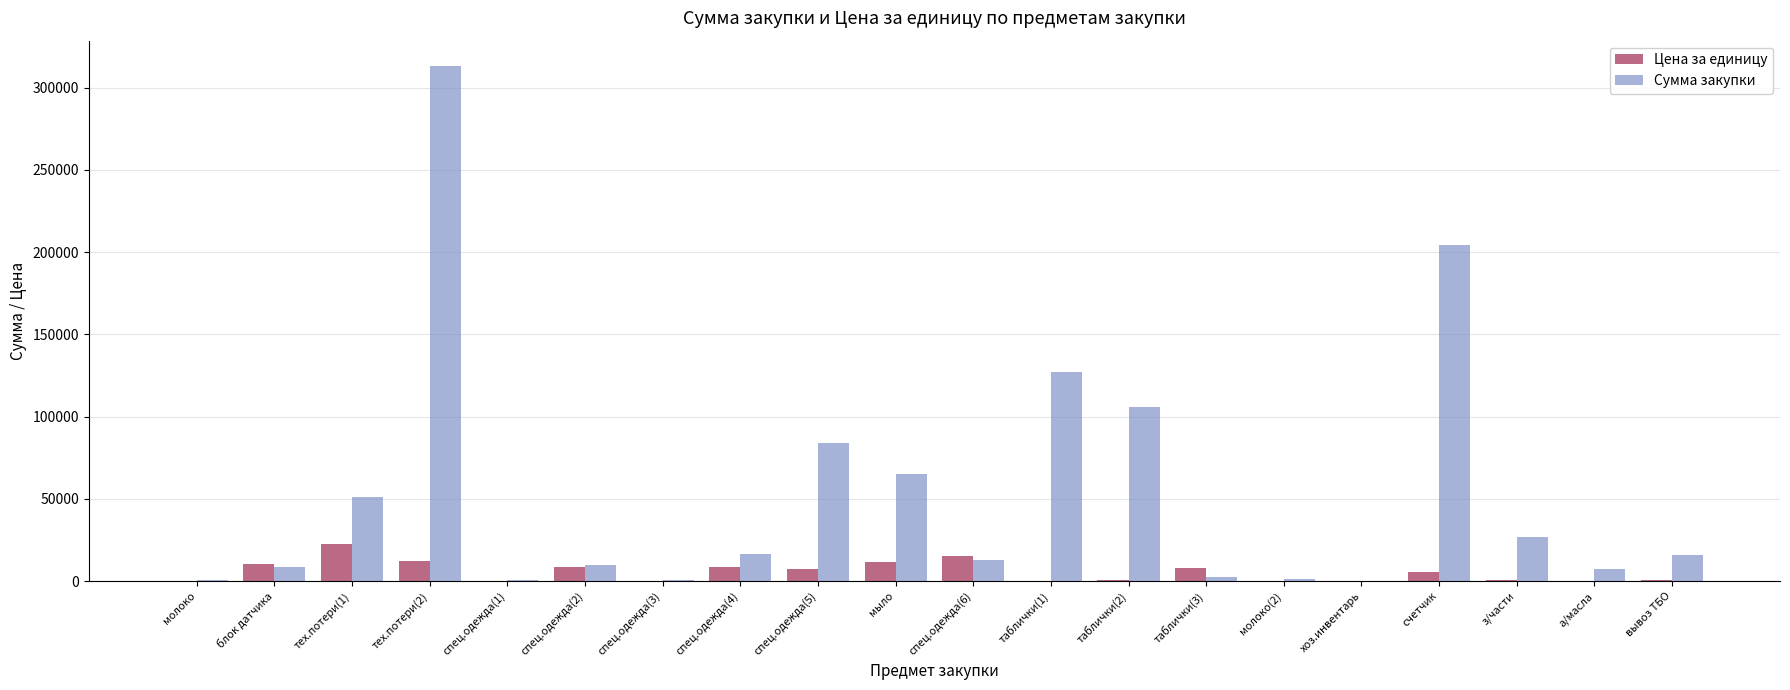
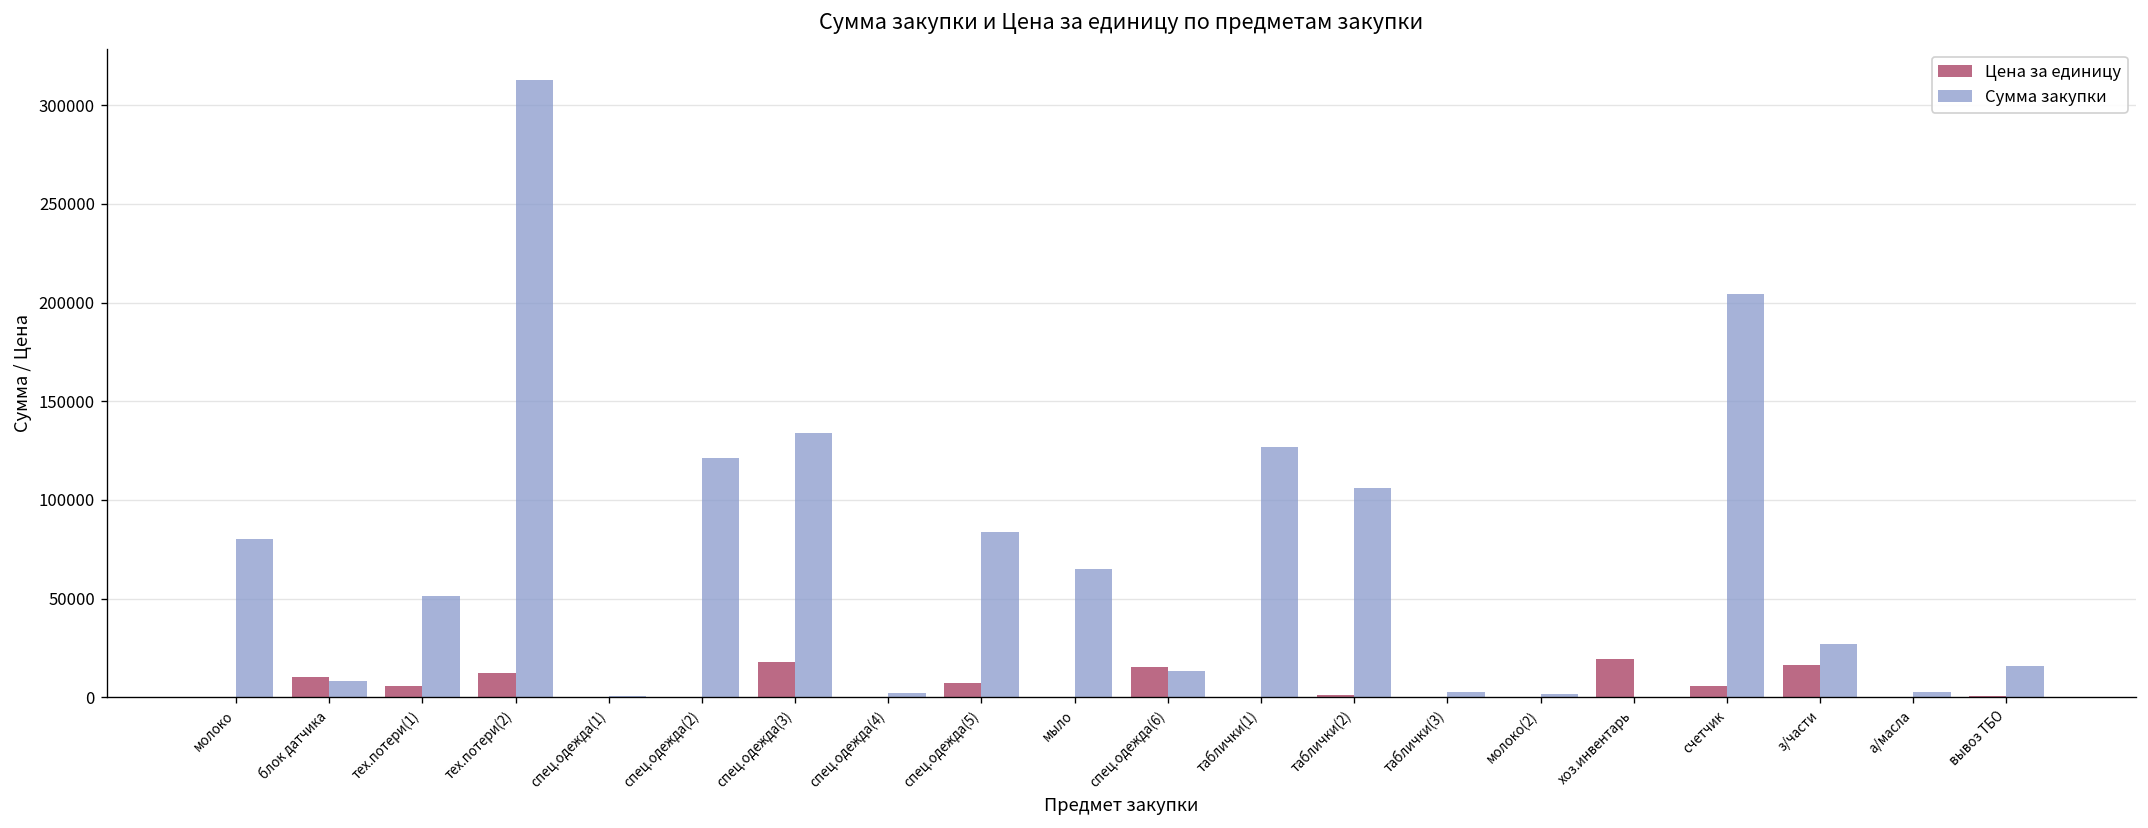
Сумма закупки, молоко: 1000 -> 80000
Цена за единицу, тех.потери(1): 23000 -> 6000
Цена за единицу, спец.одежда(2): 8000 -> 0
Сумма закупки, спец.одежда(2): 10000 -> 121000
Цена за единицу, спец.одежда(3): 0 -> 18000
Сумма закупки, спец.одежда(3): 1000 -> 134000
Цена за единицу, спец.одежда(4): 9000 -> 0
Сумма закупки, спец.одежда(4): 17000 -> 2000
Цена за единицу, мыло: 12000 -> 0
Цена за единицу, таблички(3): 8000 -> 0
Цена за единицу, хоз.инвентарь: 0 -> 19000
Цена за единицу, з/части: 0 -> 16000
Сумма закупки, а/масла: 7000 -> 3000
